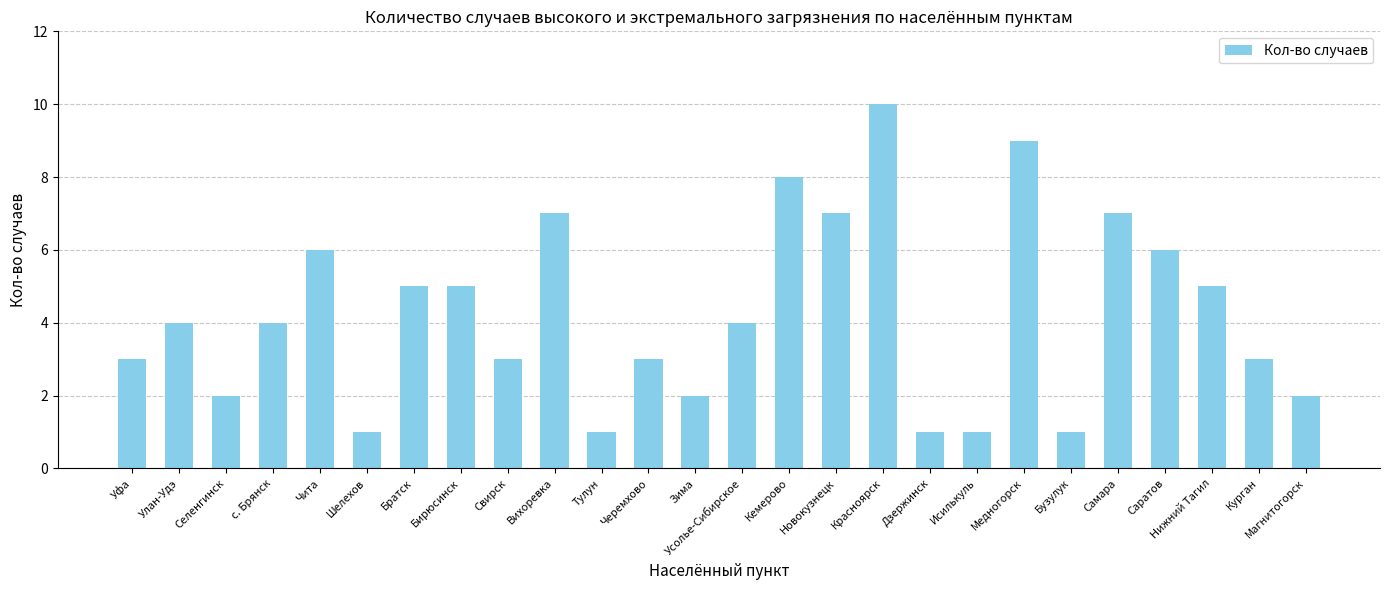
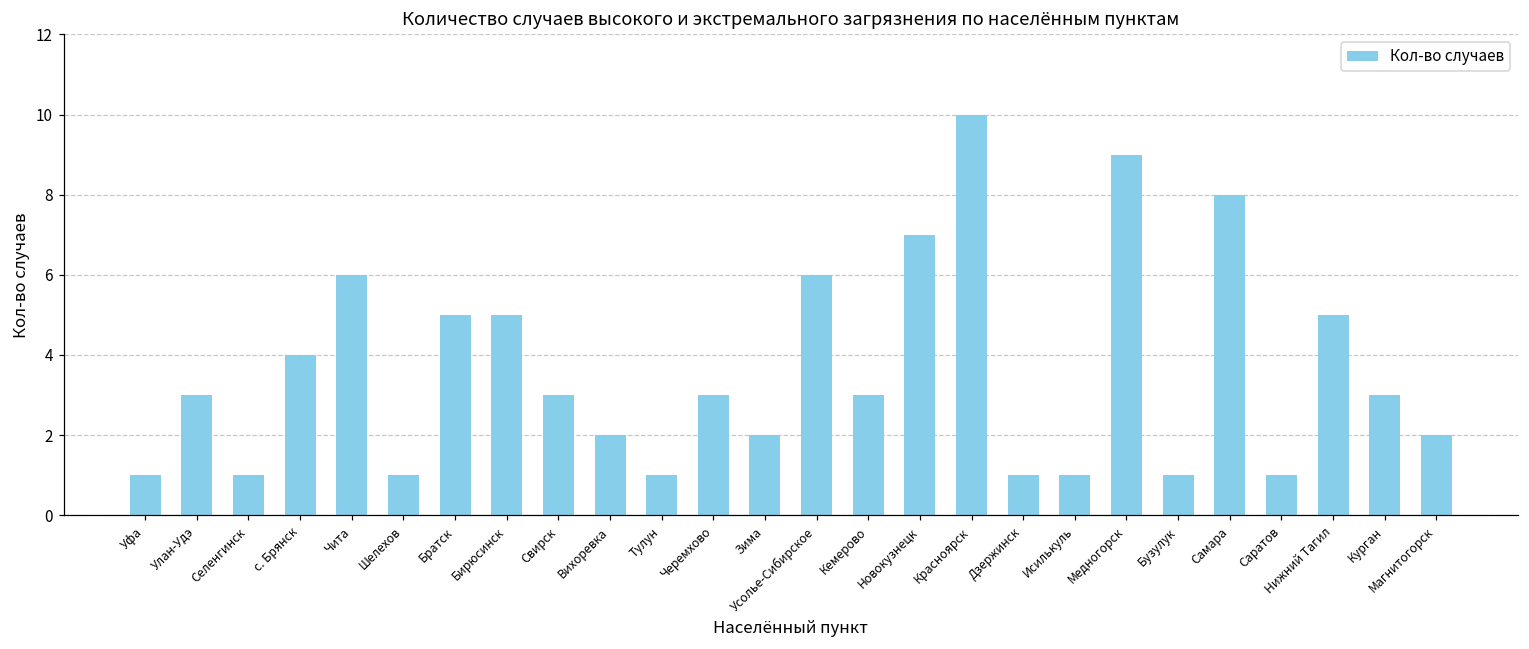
Уфа: 3 -> 1
Улан-Удэ: 4 -> 3
Селенгинск: 2 -> 1
Вихоревка: 7 -> 2
Усолье-Сибирское: 4 -> 6
Кемерово: 8 -> 3
Самара: 7 -> 8
Саратов: 6 -> 1
